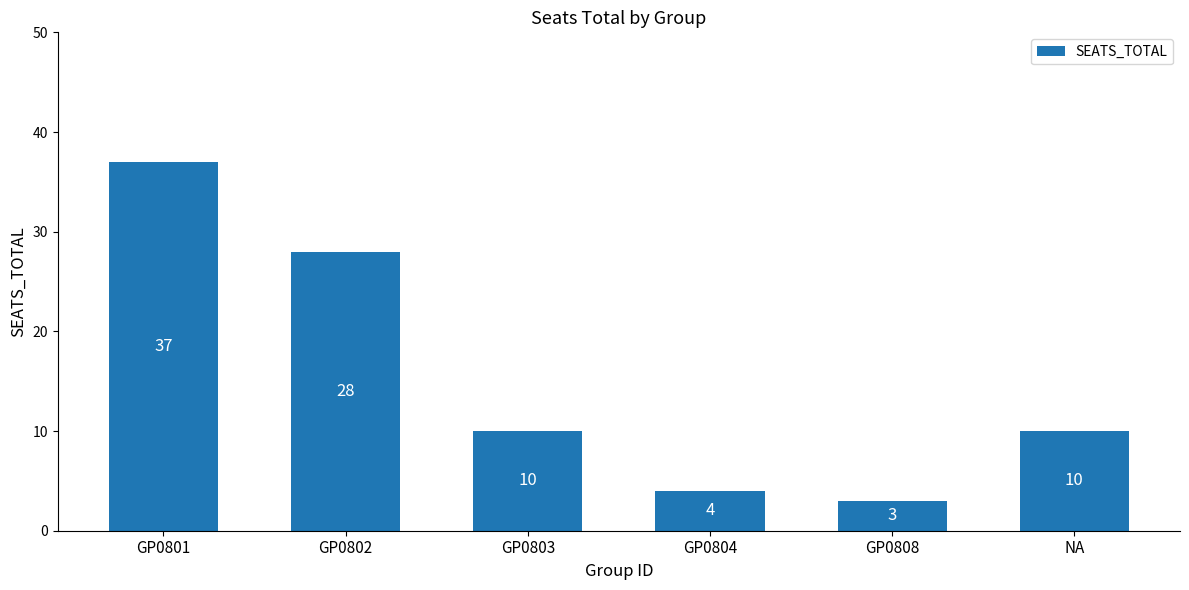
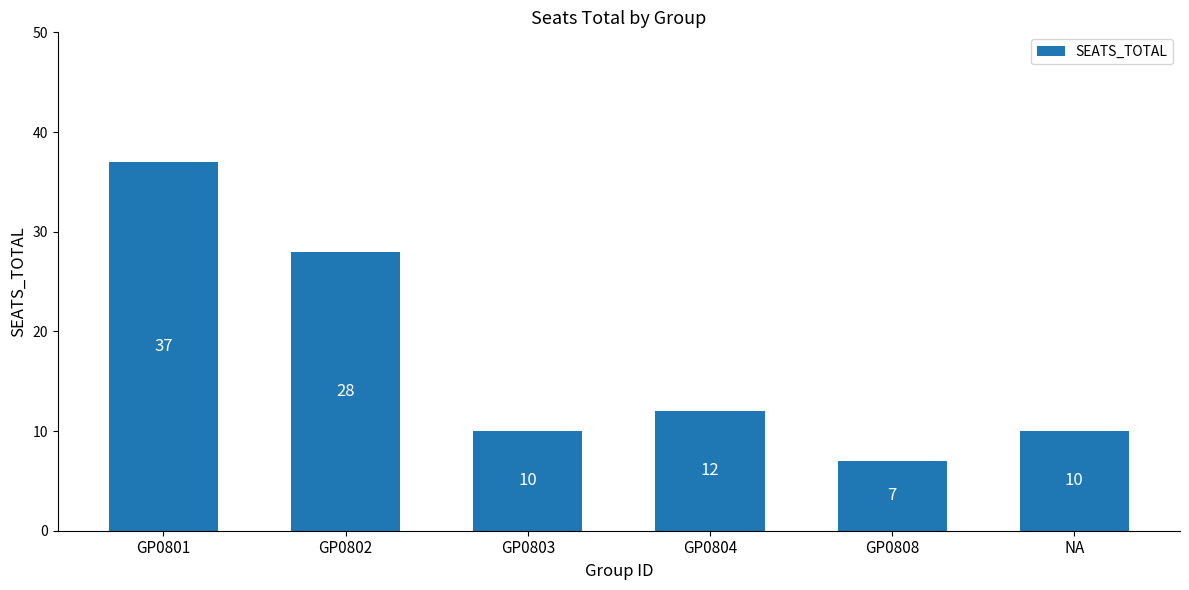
GP0804: 4 -> 12
GP0808: 3 -> 7
